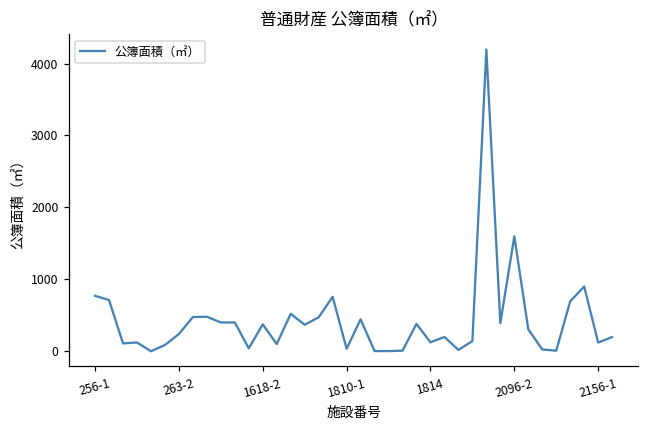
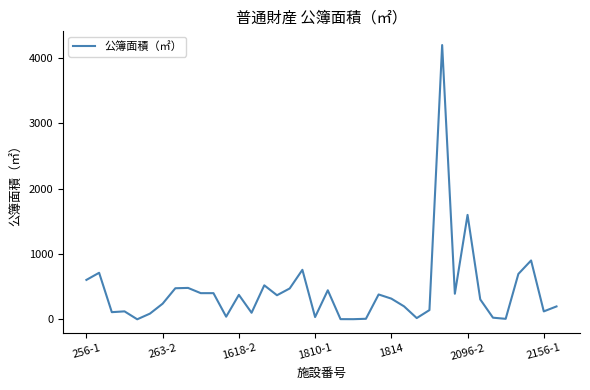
256-1: 800 -> 600
1814: 100 -> 300
